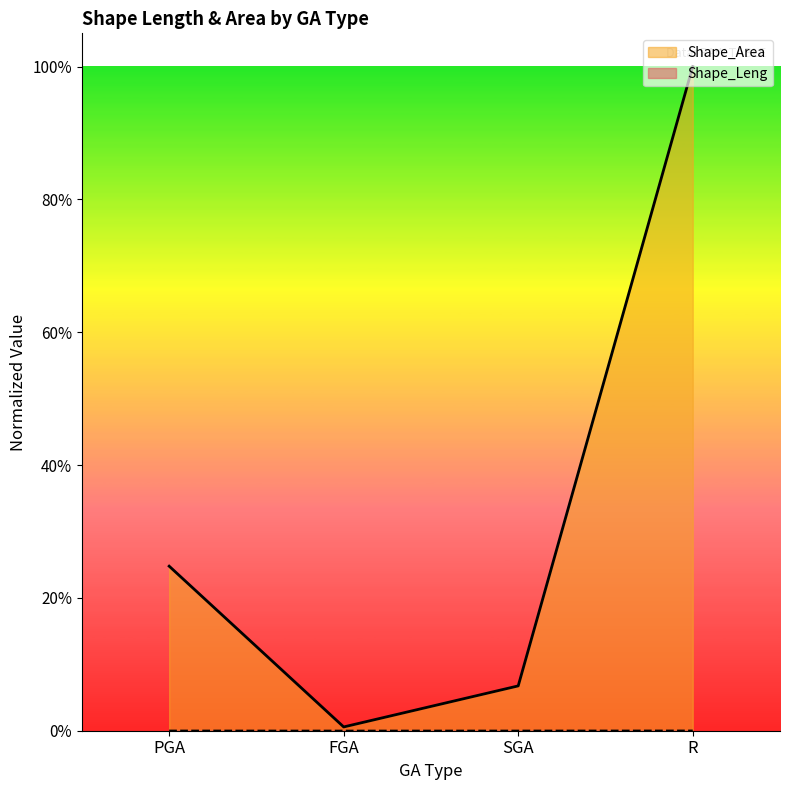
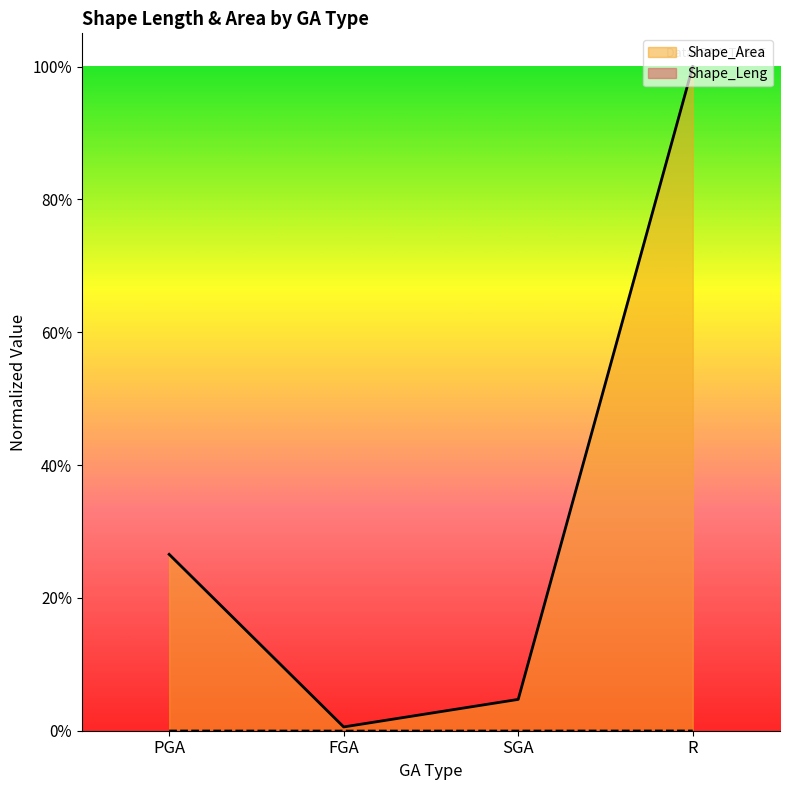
Shape_Area, PGA: 25% -> 27%
Shape_Area, SGA: 7% -> 5%
